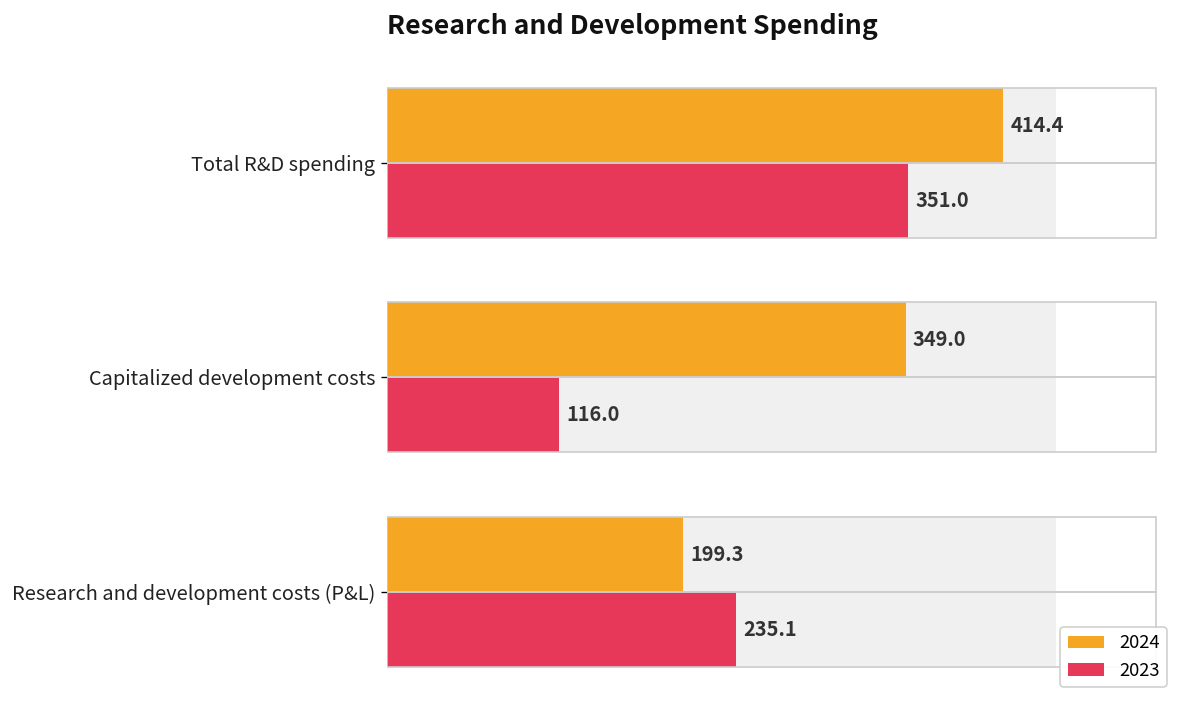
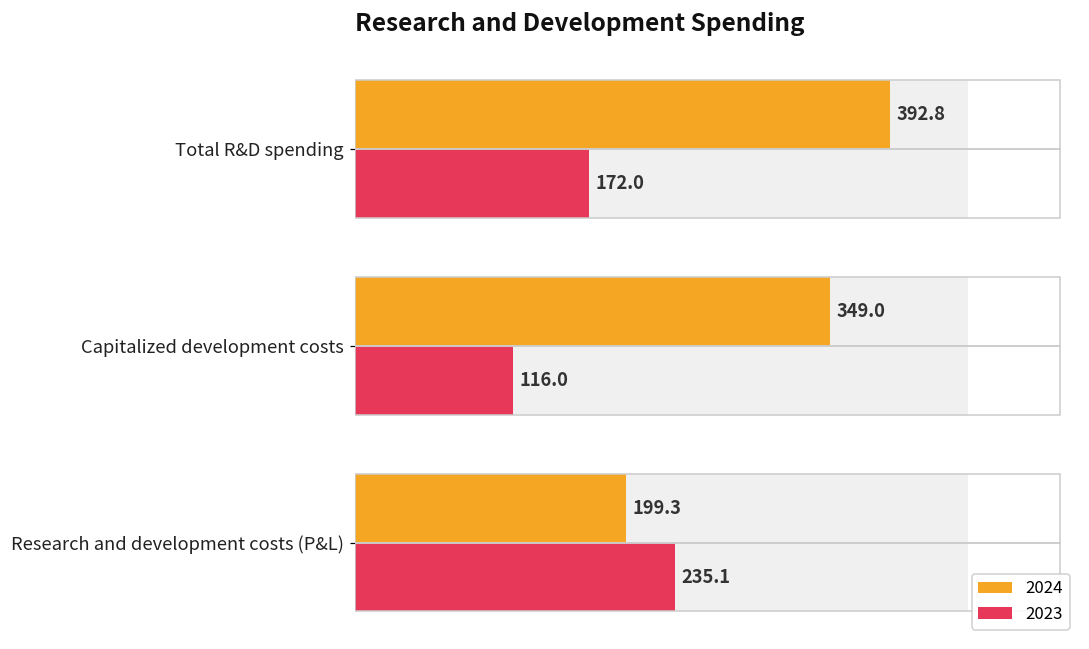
2024, Total R&D spending: 414.4 -> 392.8
2023, Total R&D spending: 351.0 -> 172.0
